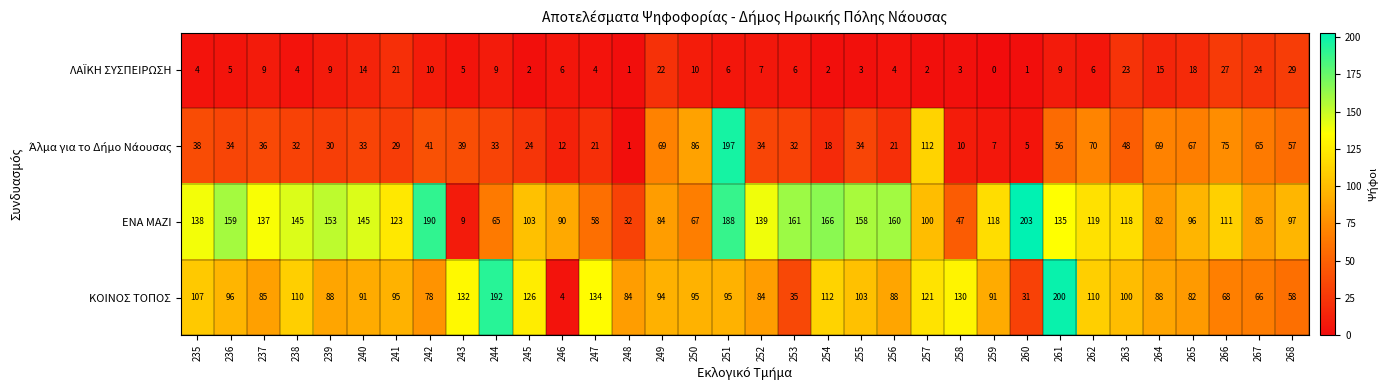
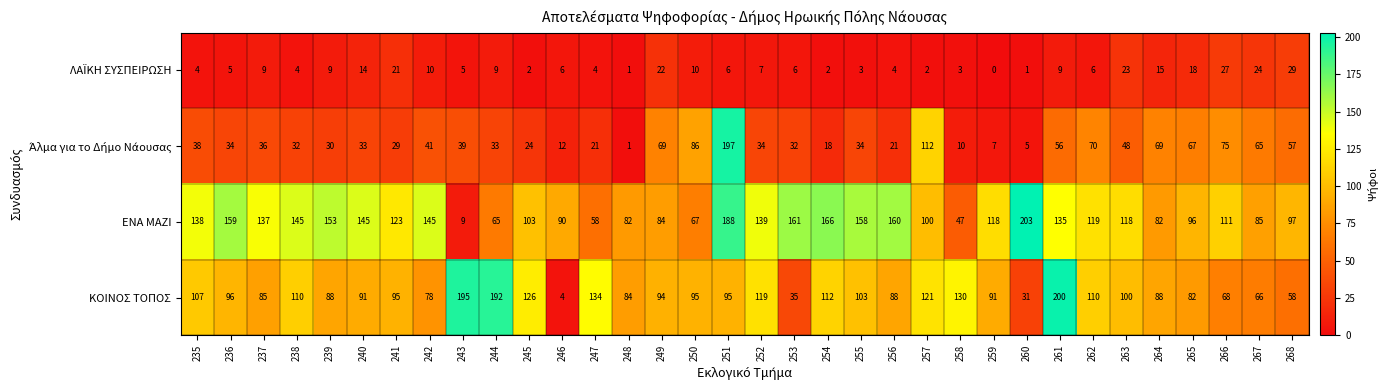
ΕΝΑ ΜΑΖΙ, 242: 190 -> 145
ΕΝΑ ΜΑΖΙ, 248: 32 -> 82
ΚΟΙΝΟΣ ΤΟΠΟΣ, 243: 132 -> 195
ΚΟΙΝΟΣ ΤΟΠΟΣ, 252: 84 -> 119
